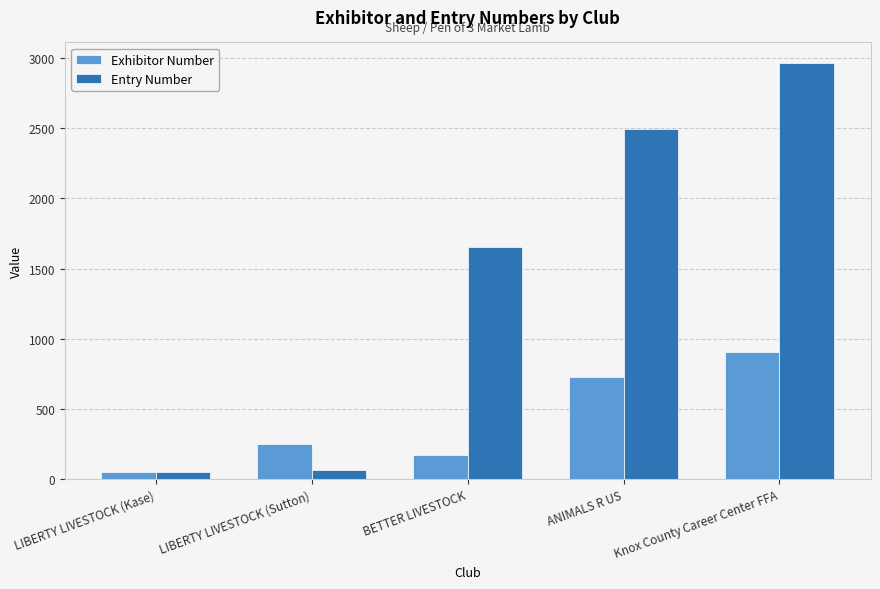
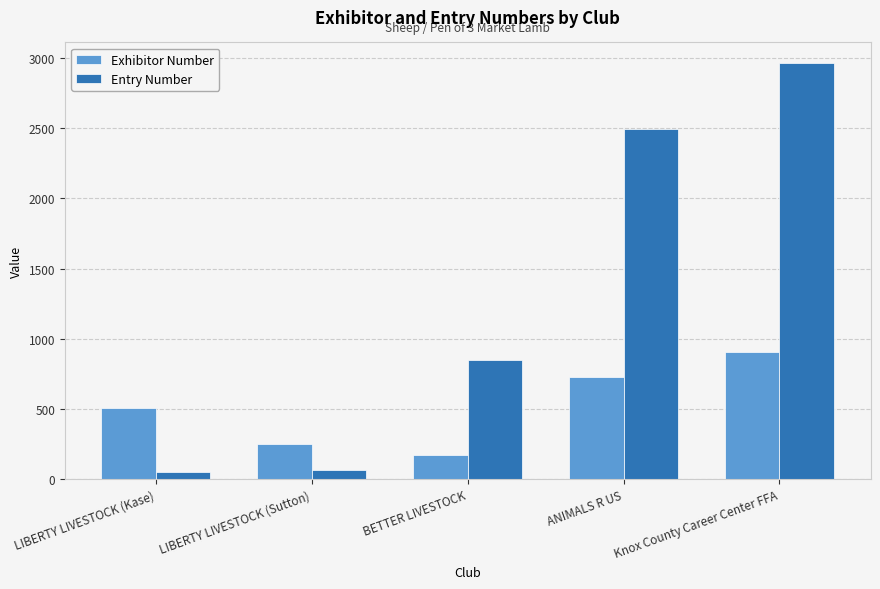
Exhibitor Number, LIBERTY LIVESTOCK (Kase): 60 -> 510
Entry Number, BETTER LIVESTOCK: 1650 -> 850
